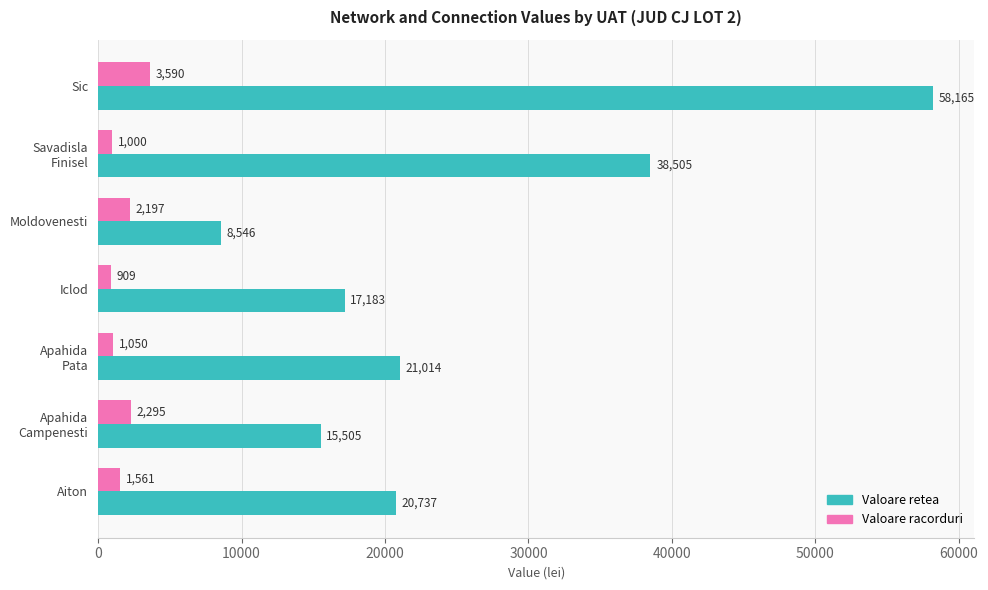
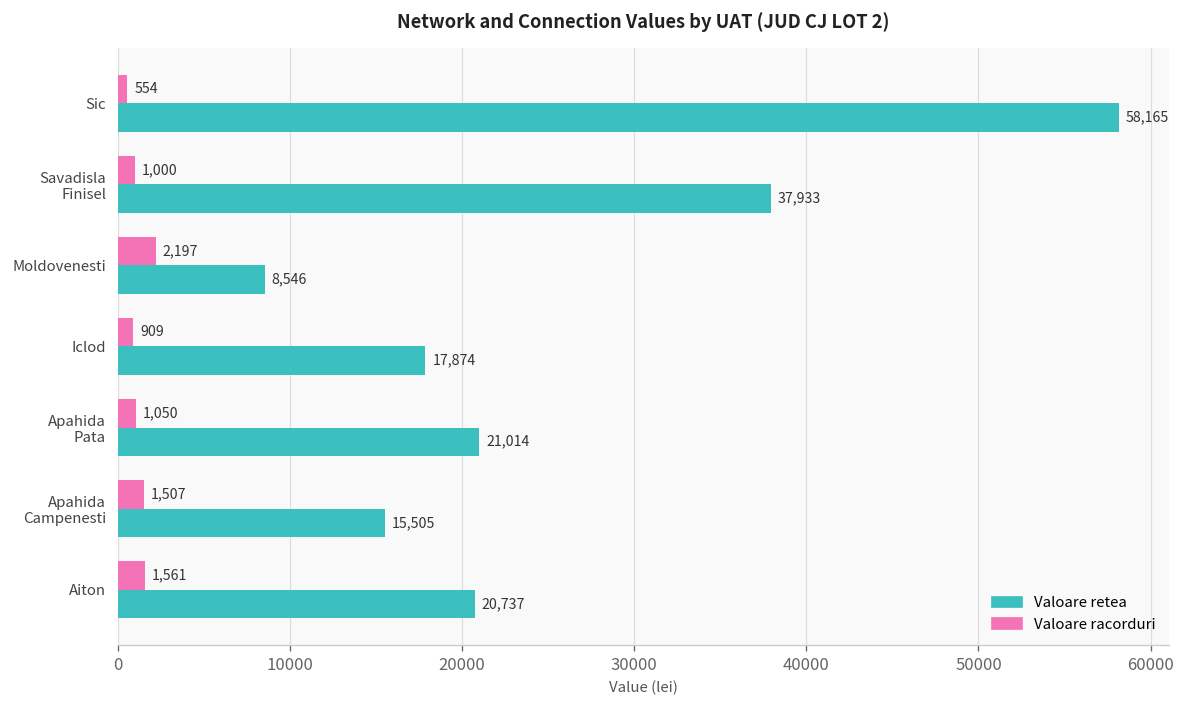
Valoare racorduri, Sic: 3,590 -> 554
Valoare retea, Savadisla Finisel: 38,505 -> 37,933
Valoare retea, Iclod: 17,183 -> 17,874
Valoare racorduri, Apahida Campenesti: 2,295 -> 1,507
